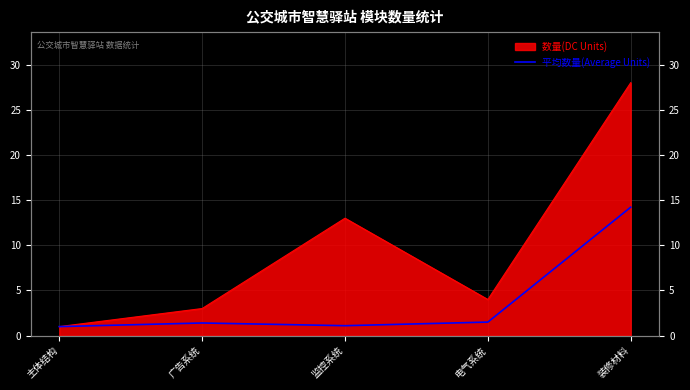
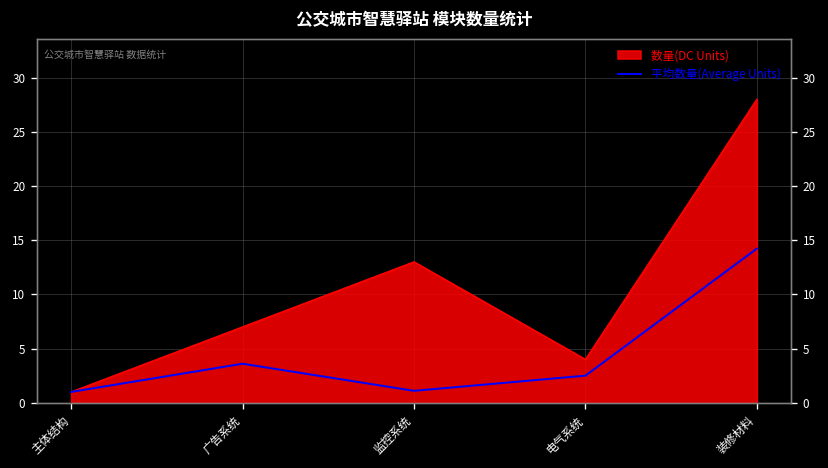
数量(DC Units), 广告系统: 3 -> 7
平均数量(Average Units), 广告系统: 1 -> 4
平均数量(Average Units), 电气系统: 2 -> 3
